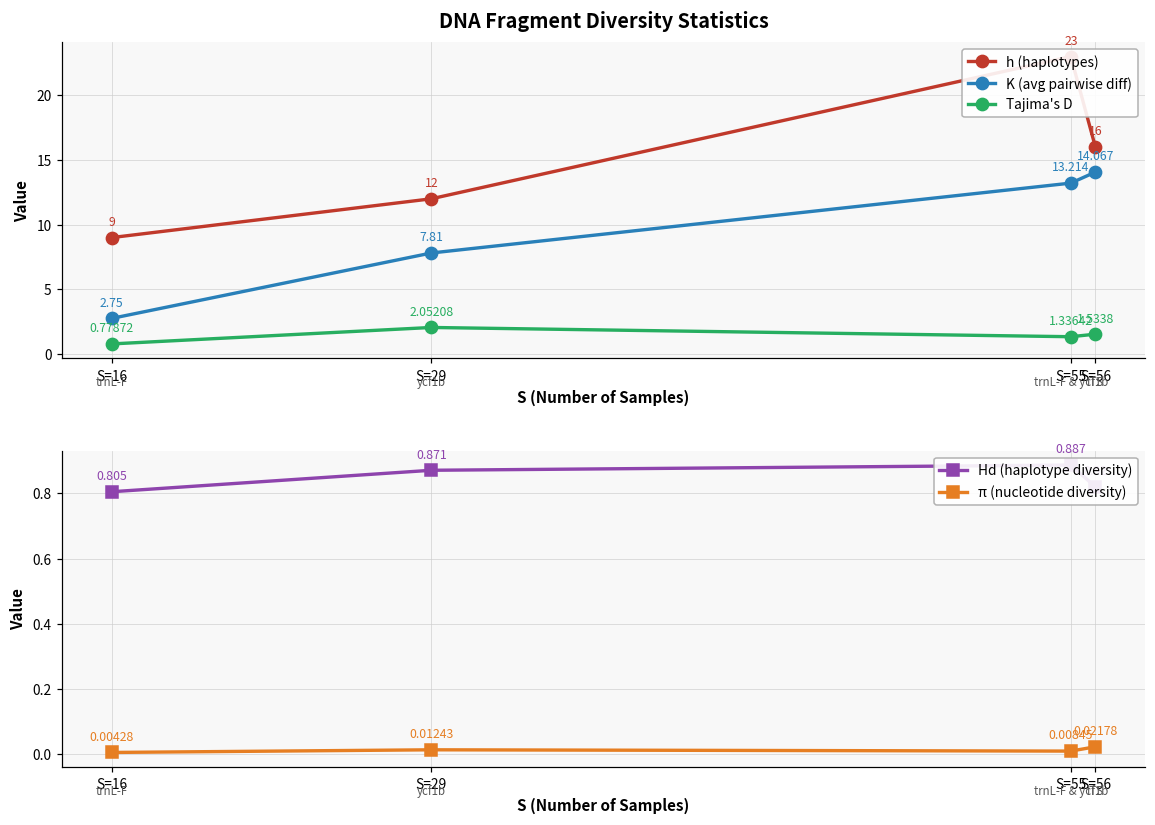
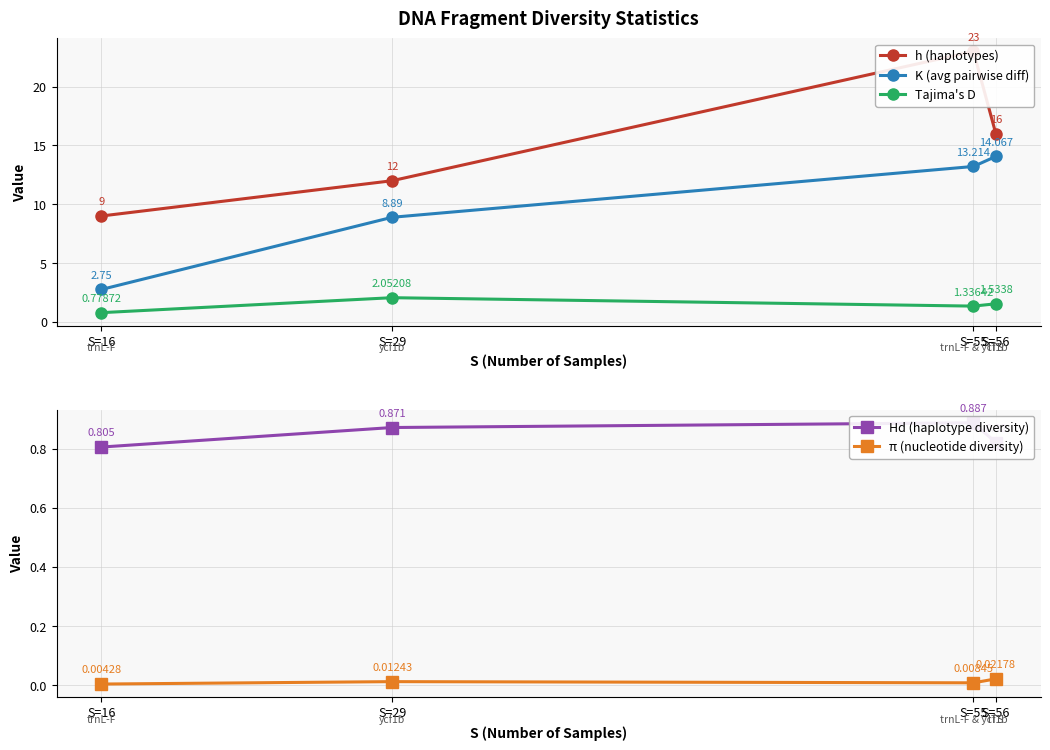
DNA Fragment Diversity Statistics, K (avg pairwise diff), S=29: 7.81 -> 8.89
